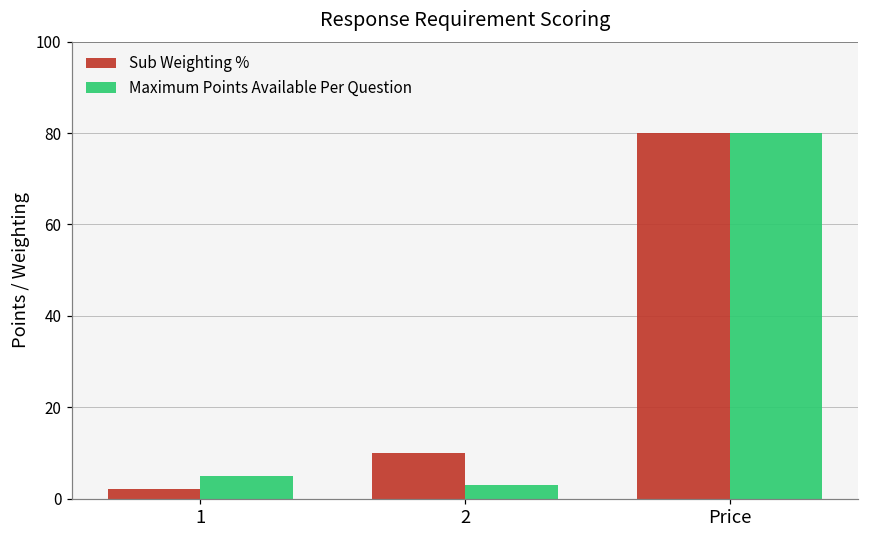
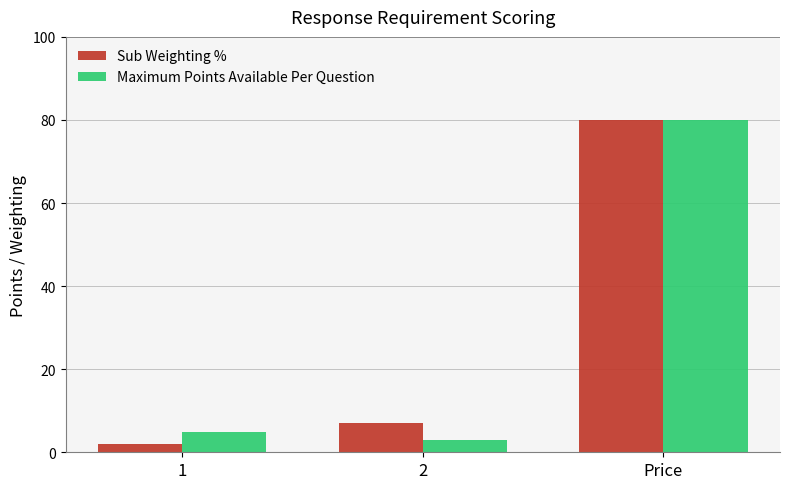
Sub Weighting %, 2: 10 -> 7
